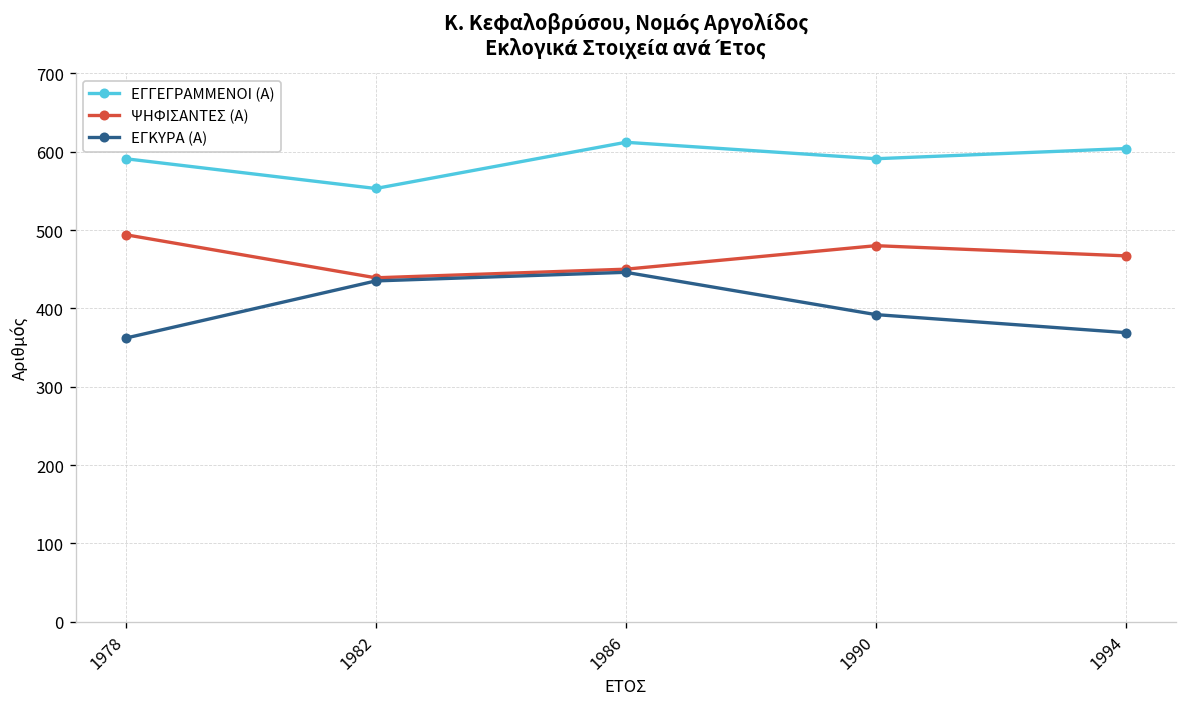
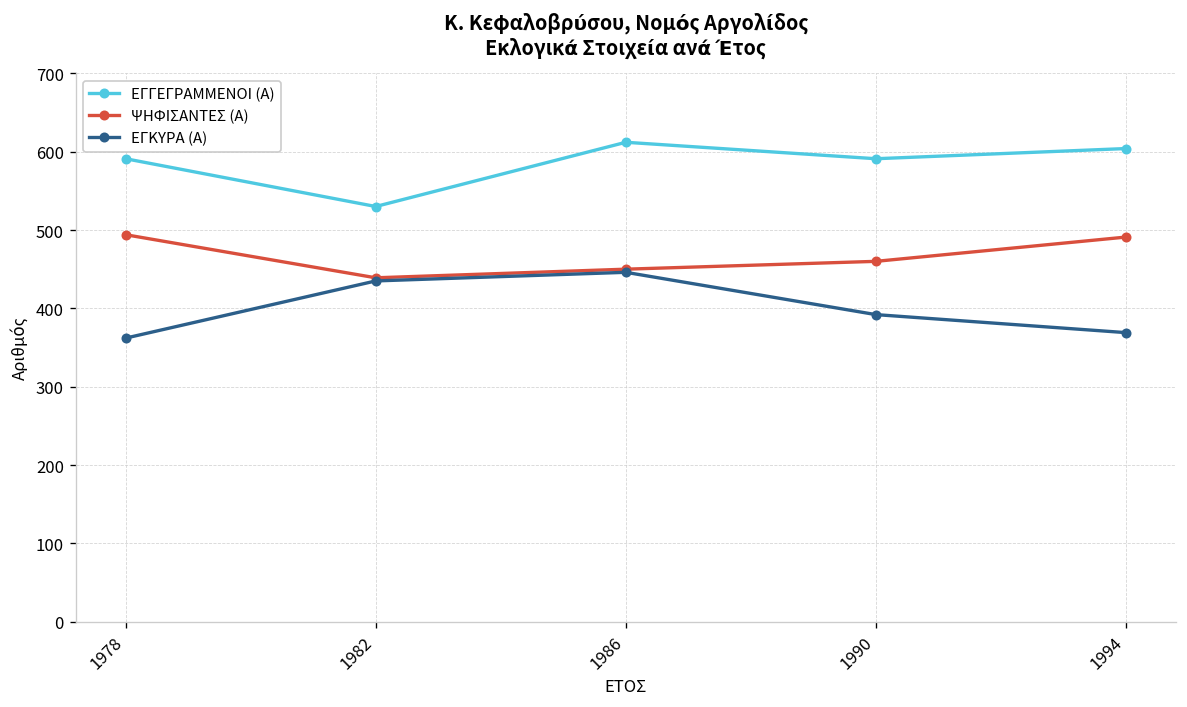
ΕΓΓΕΓΡΑΜΜΕΝΟΙ (Α), 1982: 550 -> 530
ΨΗΦΙΣΑΝΤΕΣ (Α), 1990: 480 -> 460
ΨΗΦΙΣΑΝΤΕΣ (Α), 1994: 470 -> 490
